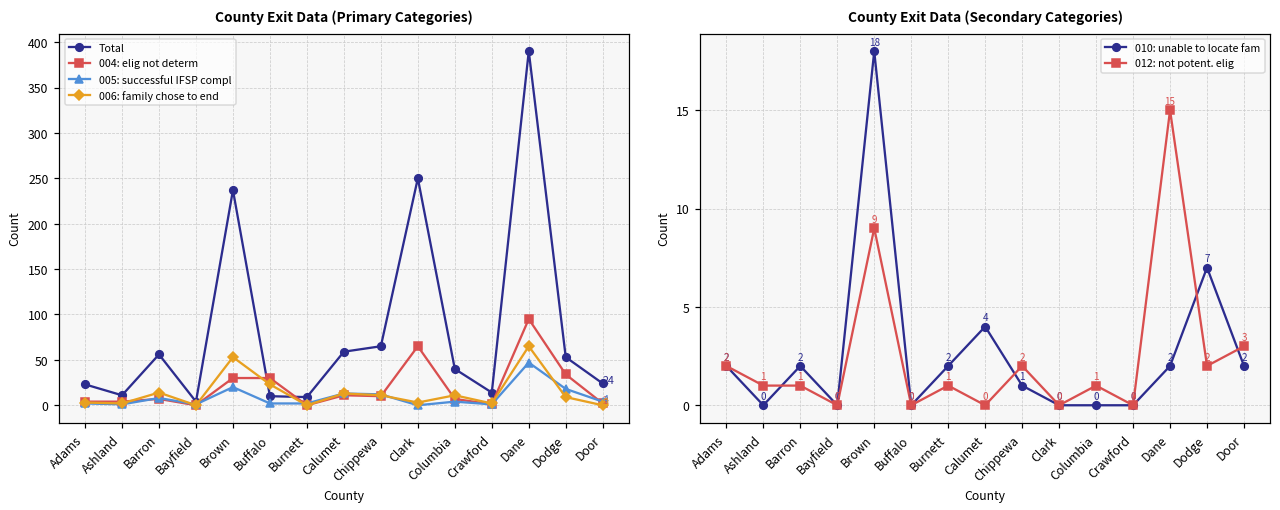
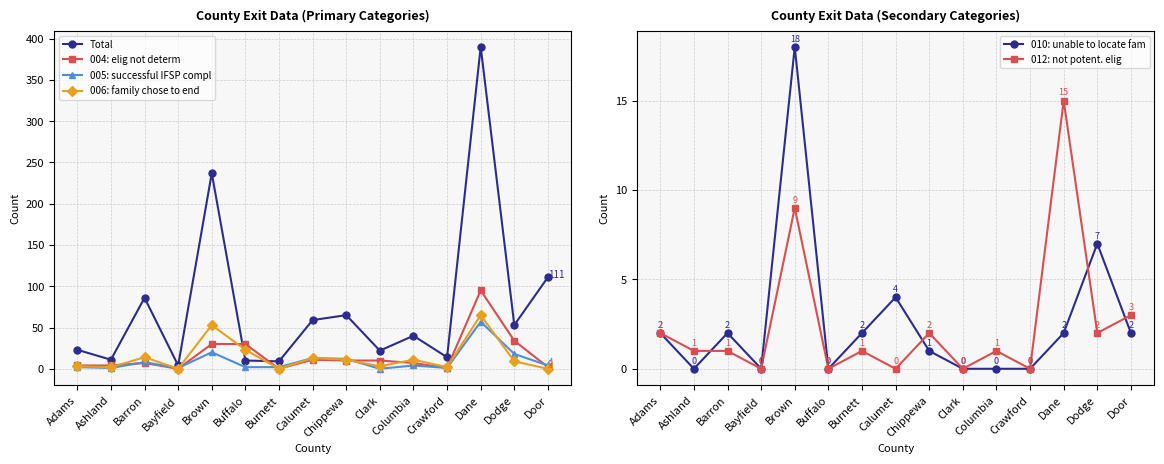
County Exit Data (Primary Categories), Total, Barron: 60 -> 90
County Exit Data (Primary Categories), Total, Clark: 250 -> 20
County Exit Data (Primary Categories), 004: elig not determ, Clark: 70 -> 10
County Exit Data (Primary Categories), 005: successful IFSP compl, Dane: 50 -> 60
County Exit Data (Primary Categories), Total, Door: 24 -> 111
